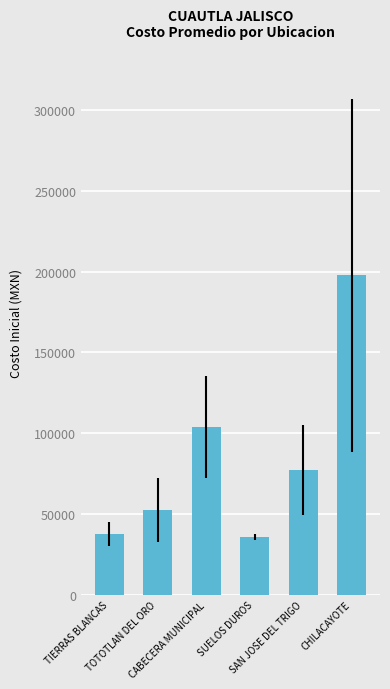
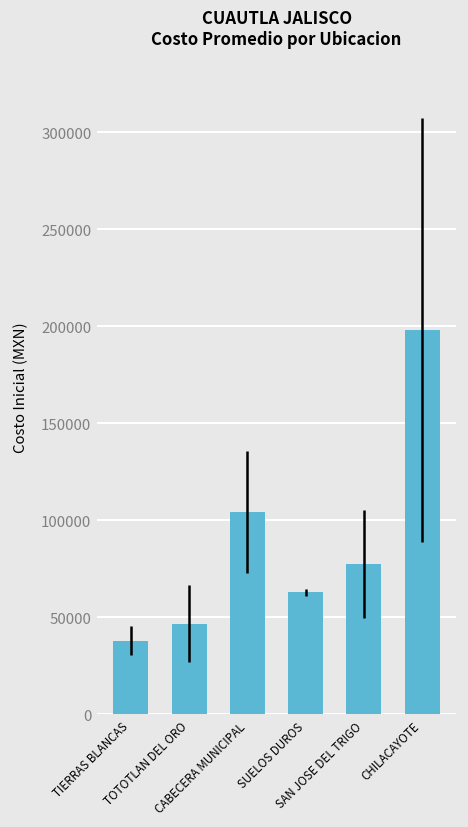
TOTOTLAN DEL ORO: 52000 -> 47000
SUELOS DUROS: 36000 -> 63000
